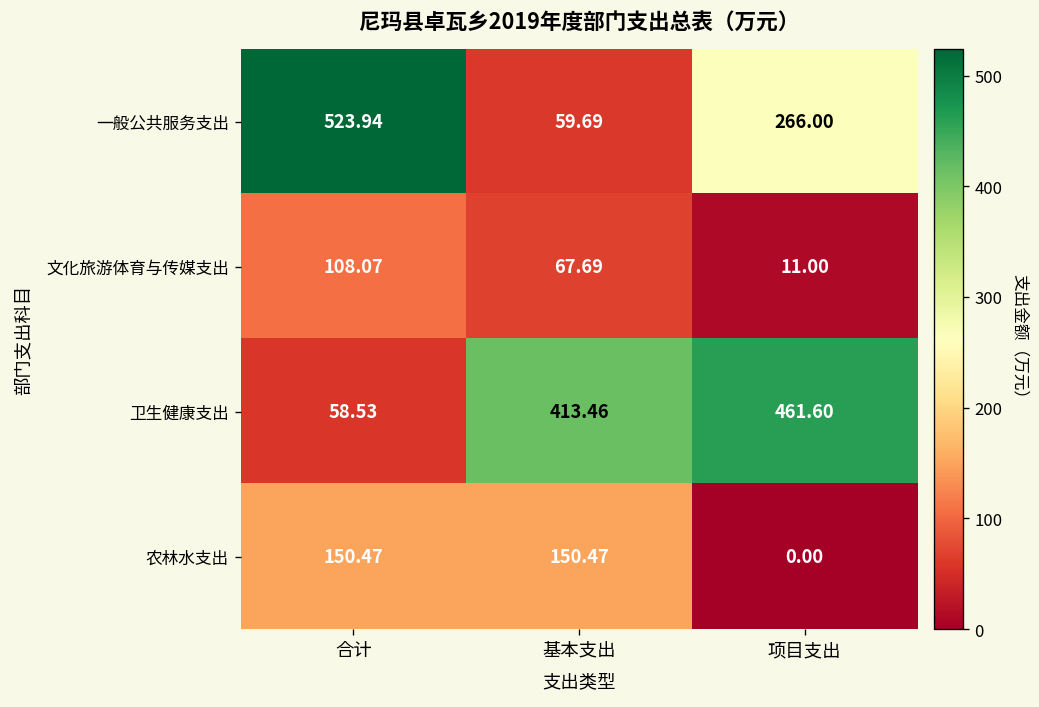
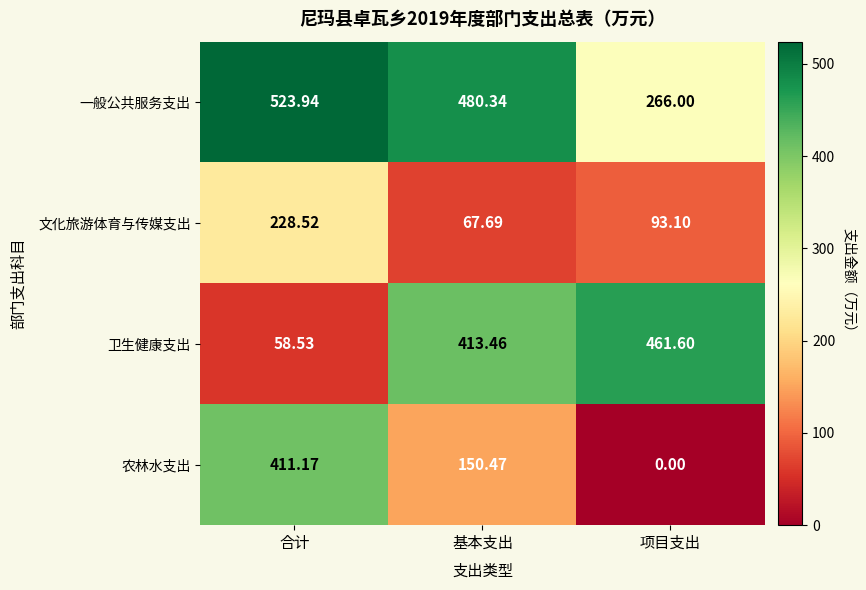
一般公共服务支出, 基本支出: 59.69 -> 480.34
文化旅游体育与传媒支出, 合计: 108.07 -> 228.52
文化旅游体育与传媒支出, 项目支出: 11.00 -> 93.10
农林水支出, 合计: 150.47 -> 411.17
